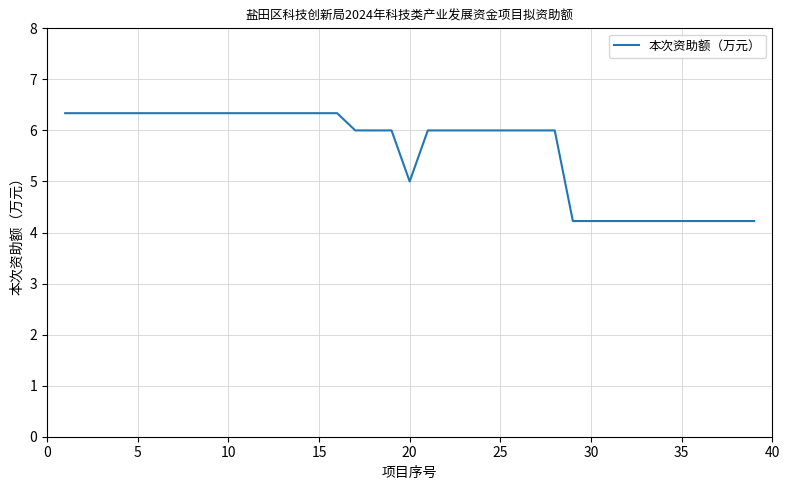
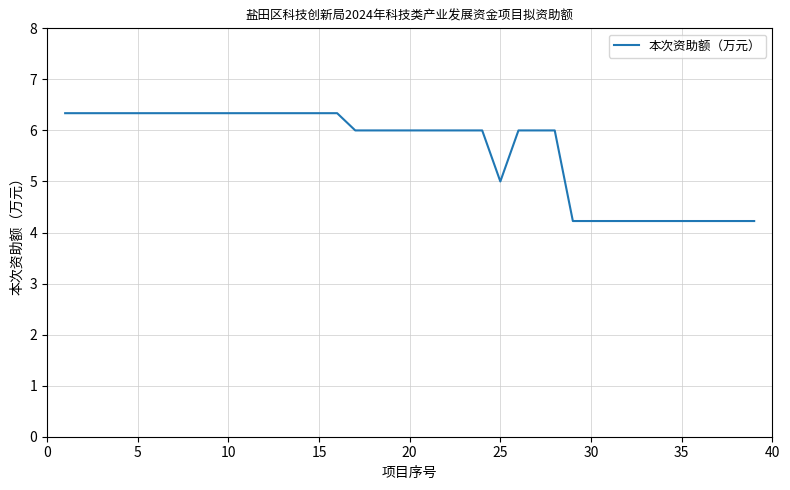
20: 5 -> 6
25: 6 -> 5
